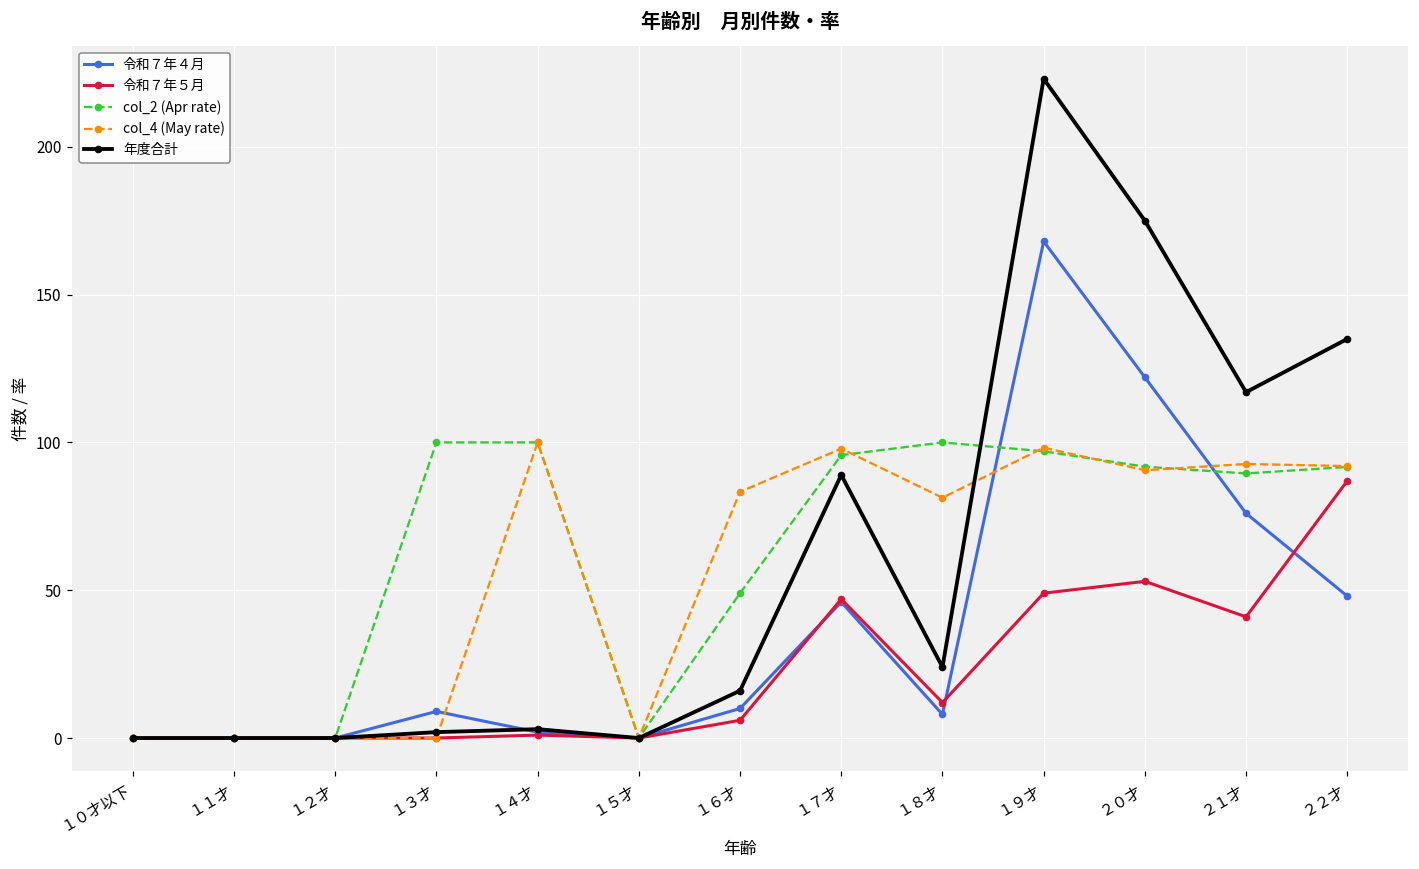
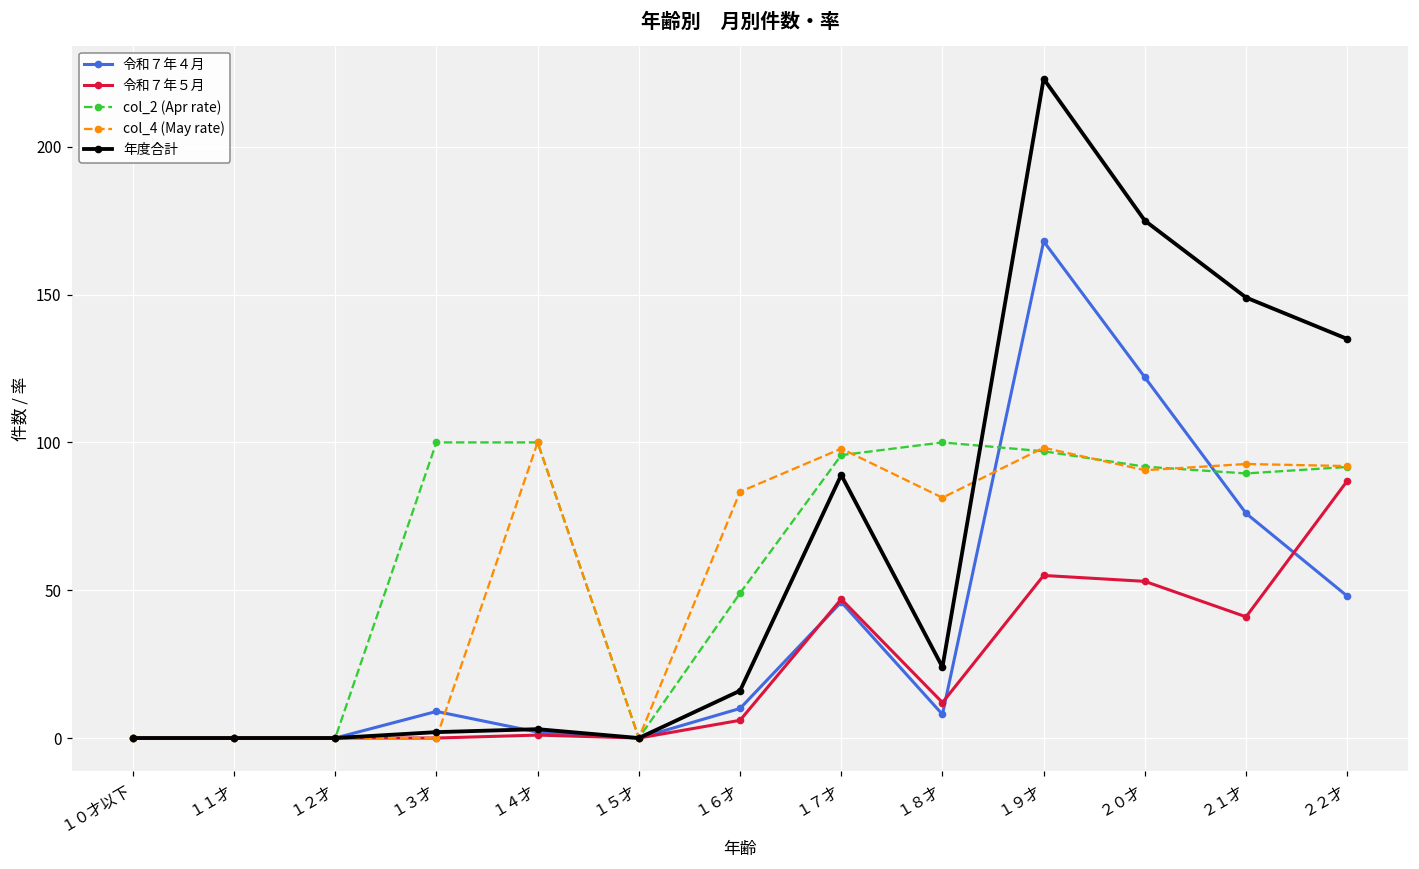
令和７年５月, １９才: 49 -> 55
年度合計, ２１才: 117 -> 149
